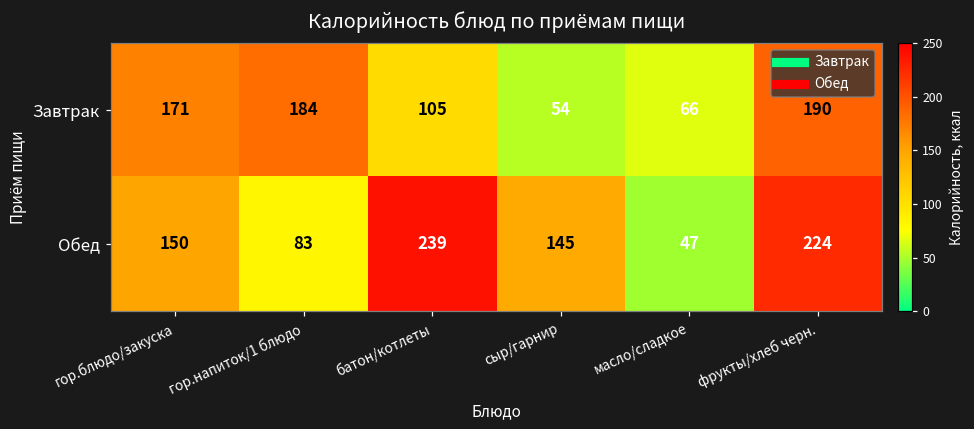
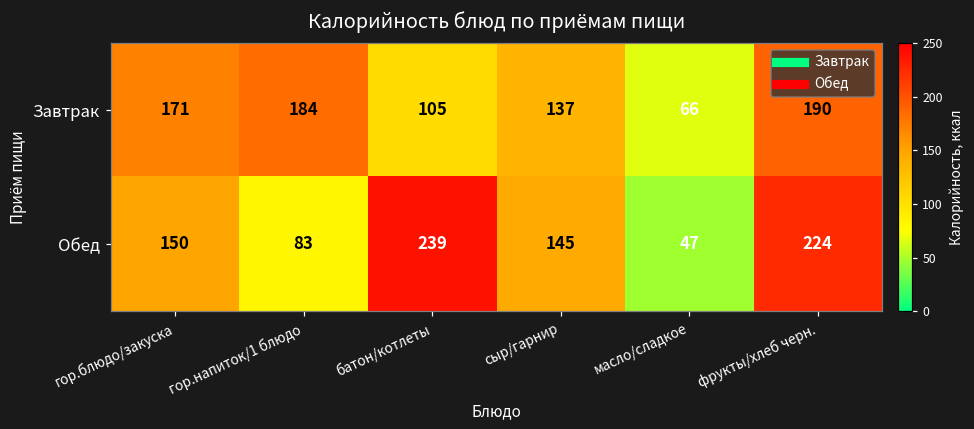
Завтрак, сыр/гарнир: 54 -> 137
